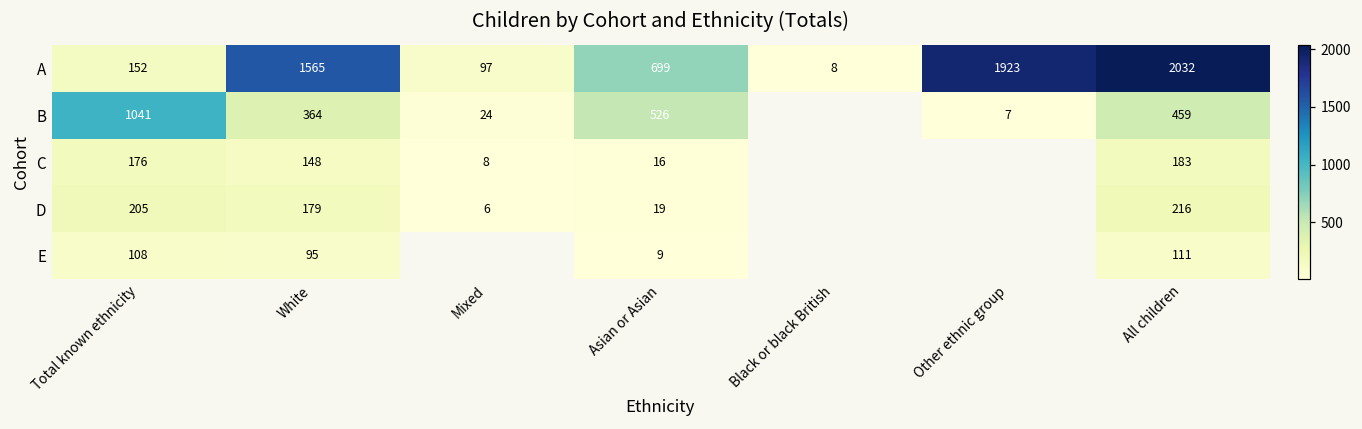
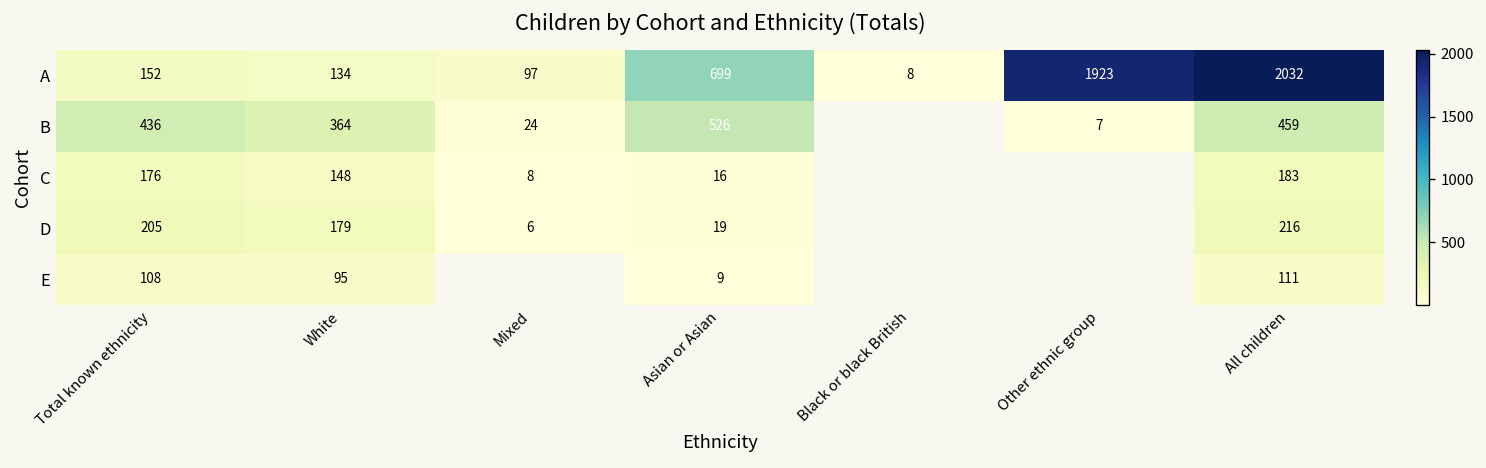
A, White: 1565 -> 134
B, Total known ethnicity: 1041 -> 436
